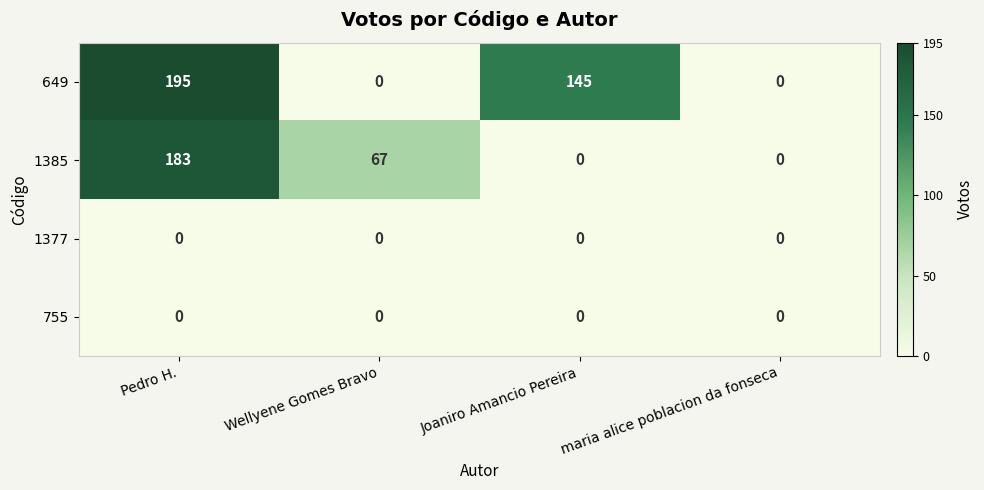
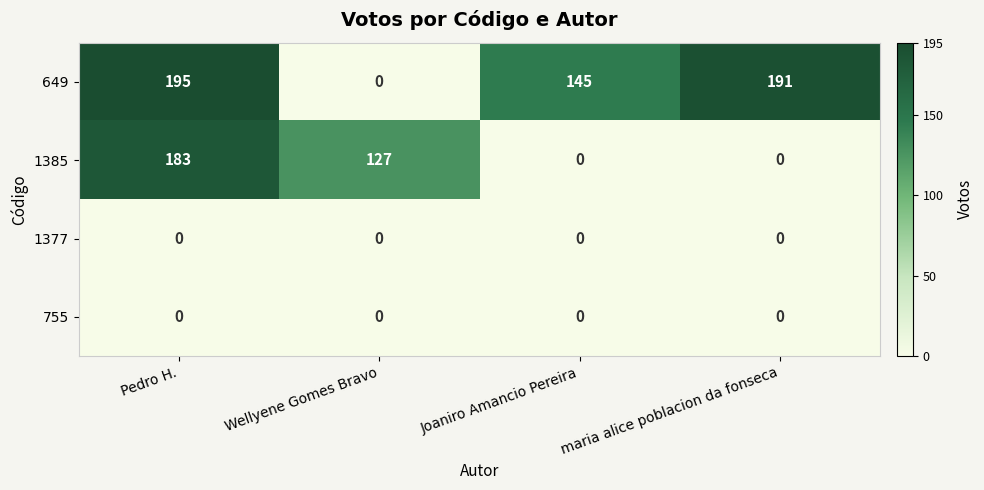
649, maria alice poblacion da fonseca: 0 -> 191
1385, Wellyene Gomes Bravo: 67 -> 127
